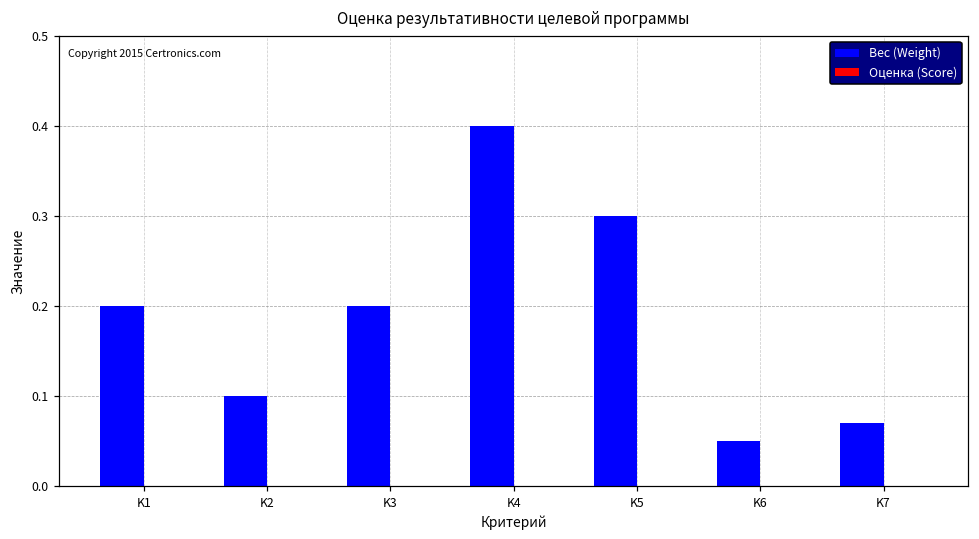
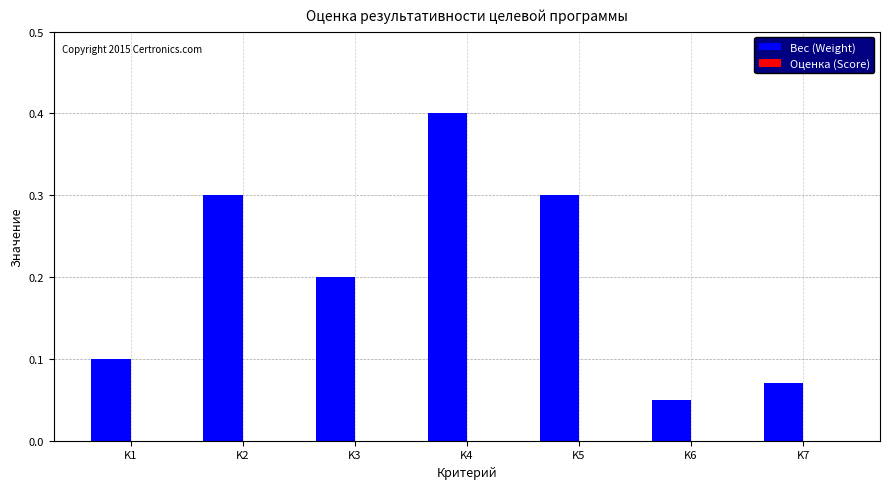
Вес (Weight), K1: 0.2 -> 0.1
Вес (Weight), K2: 0.1 -> 0.3
